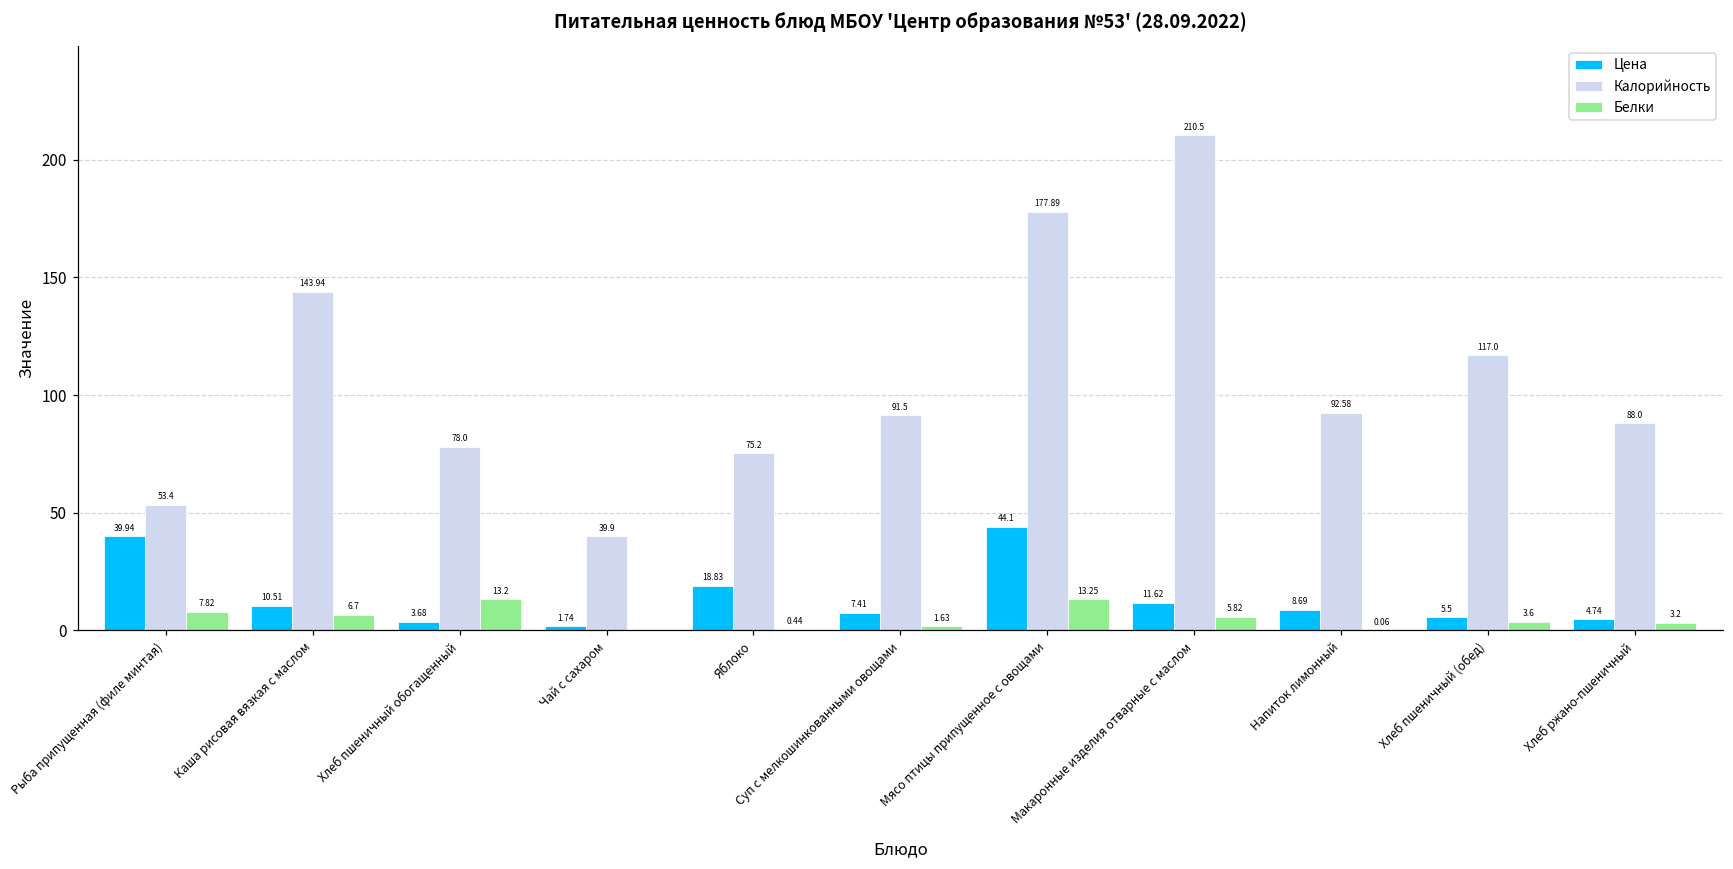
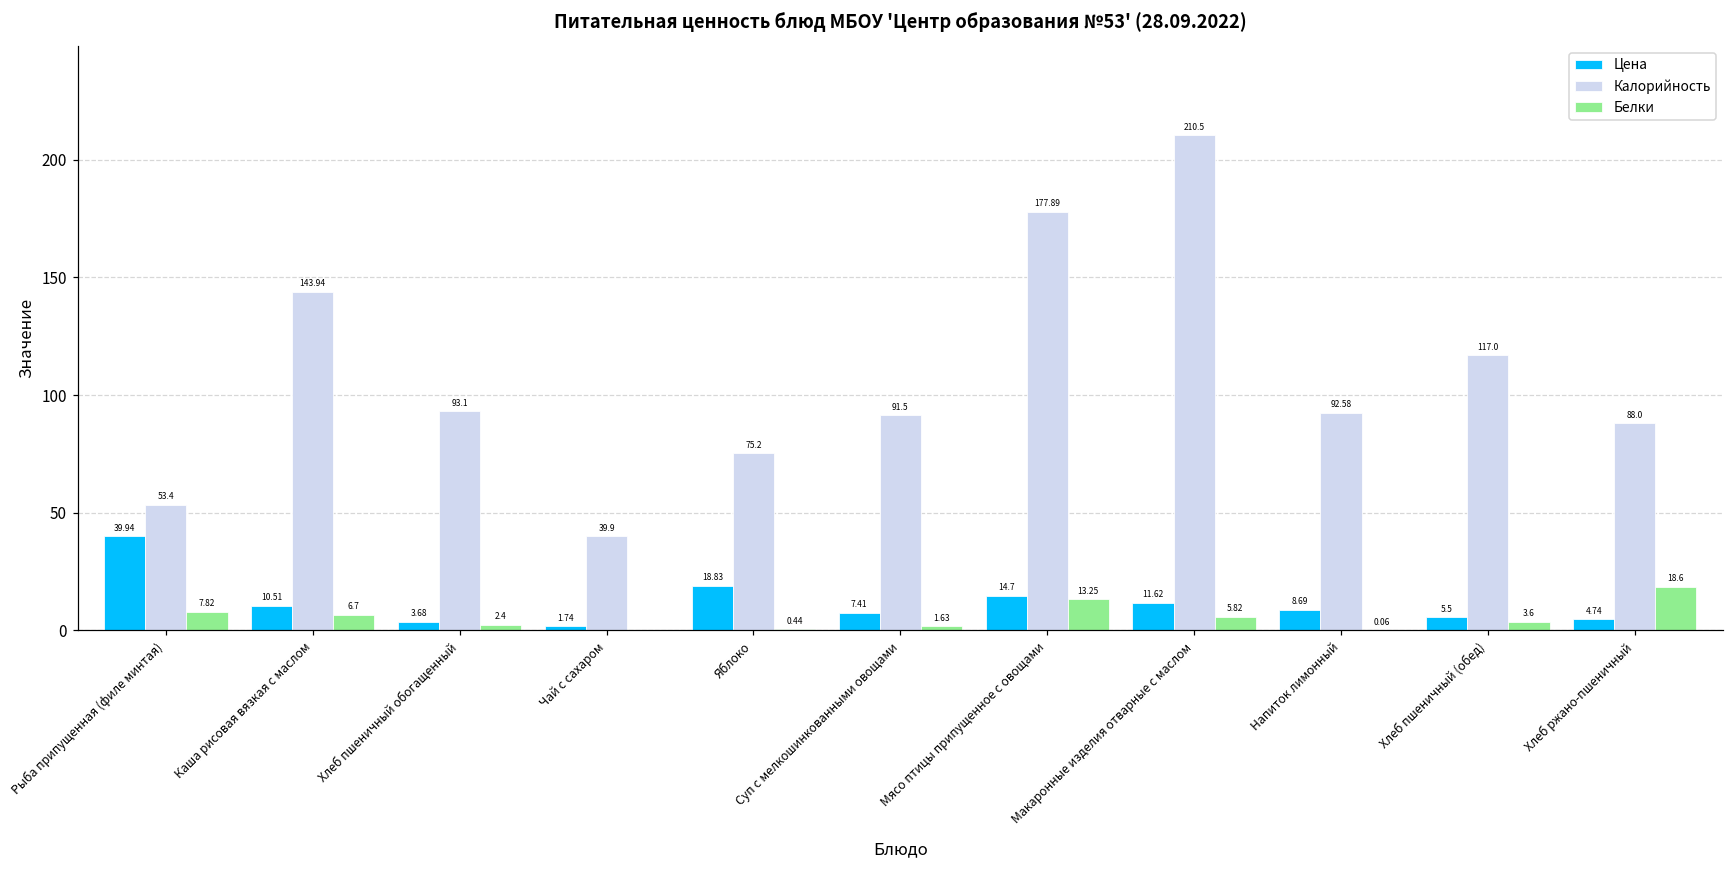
Калорийность, Хлеб пшеничный обогащенный: 78.0 -> 93.1
Белки, Хлеб пшеничный обогащенный: 13.2 -> 2.4
Цена, Мясо птицы припущенное с овощами: 44.1 -> 14.7
Белки, Хлеб ржано-пшеничный: 3.2 -> 18.6
